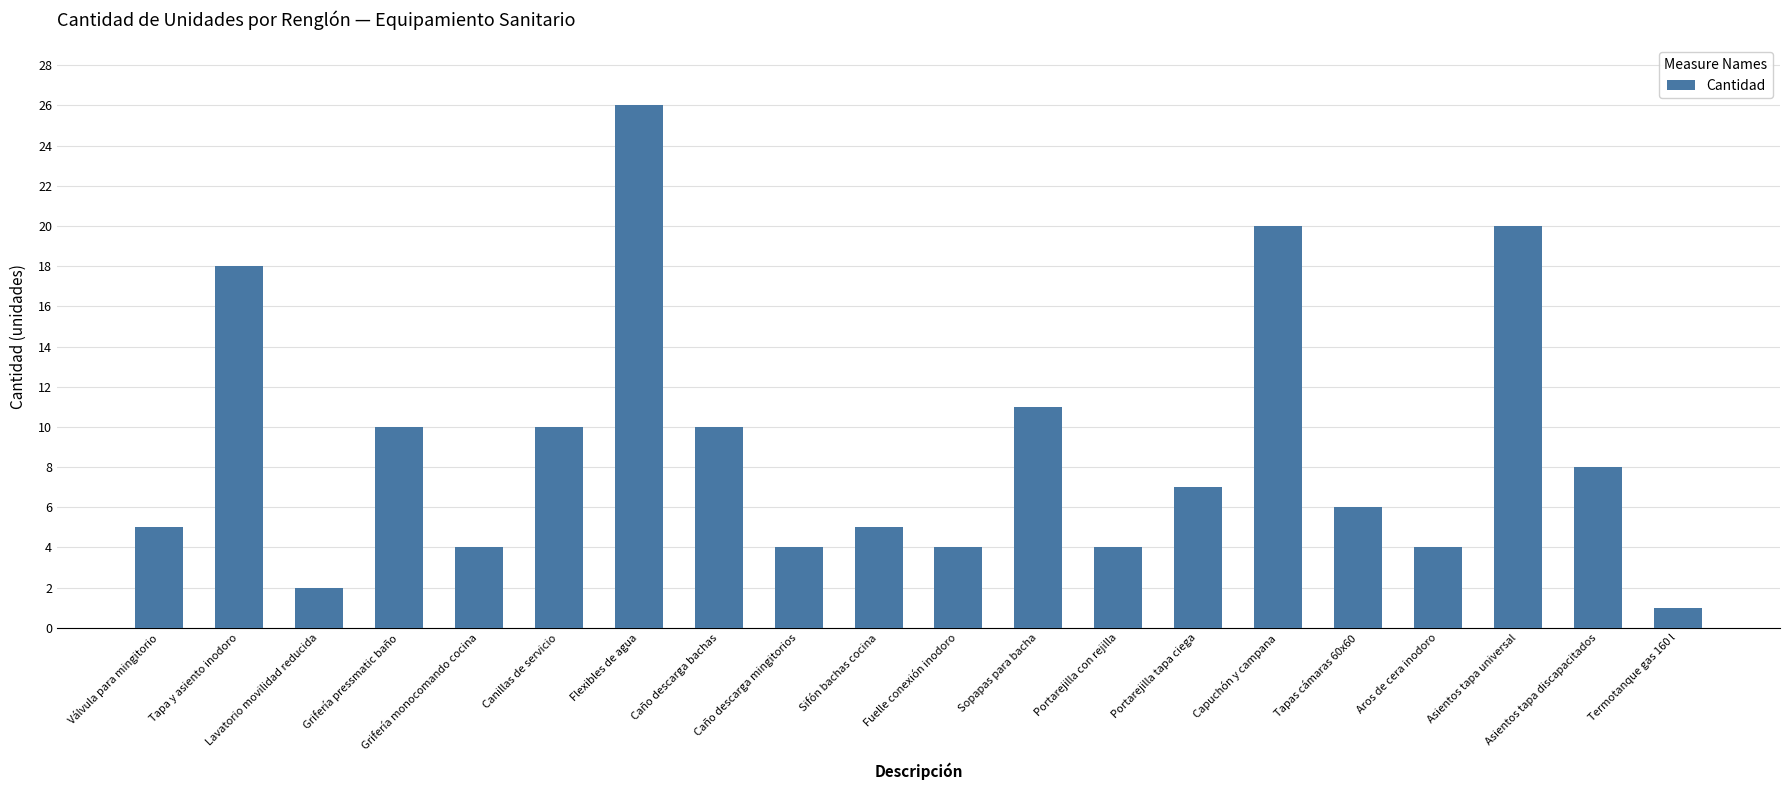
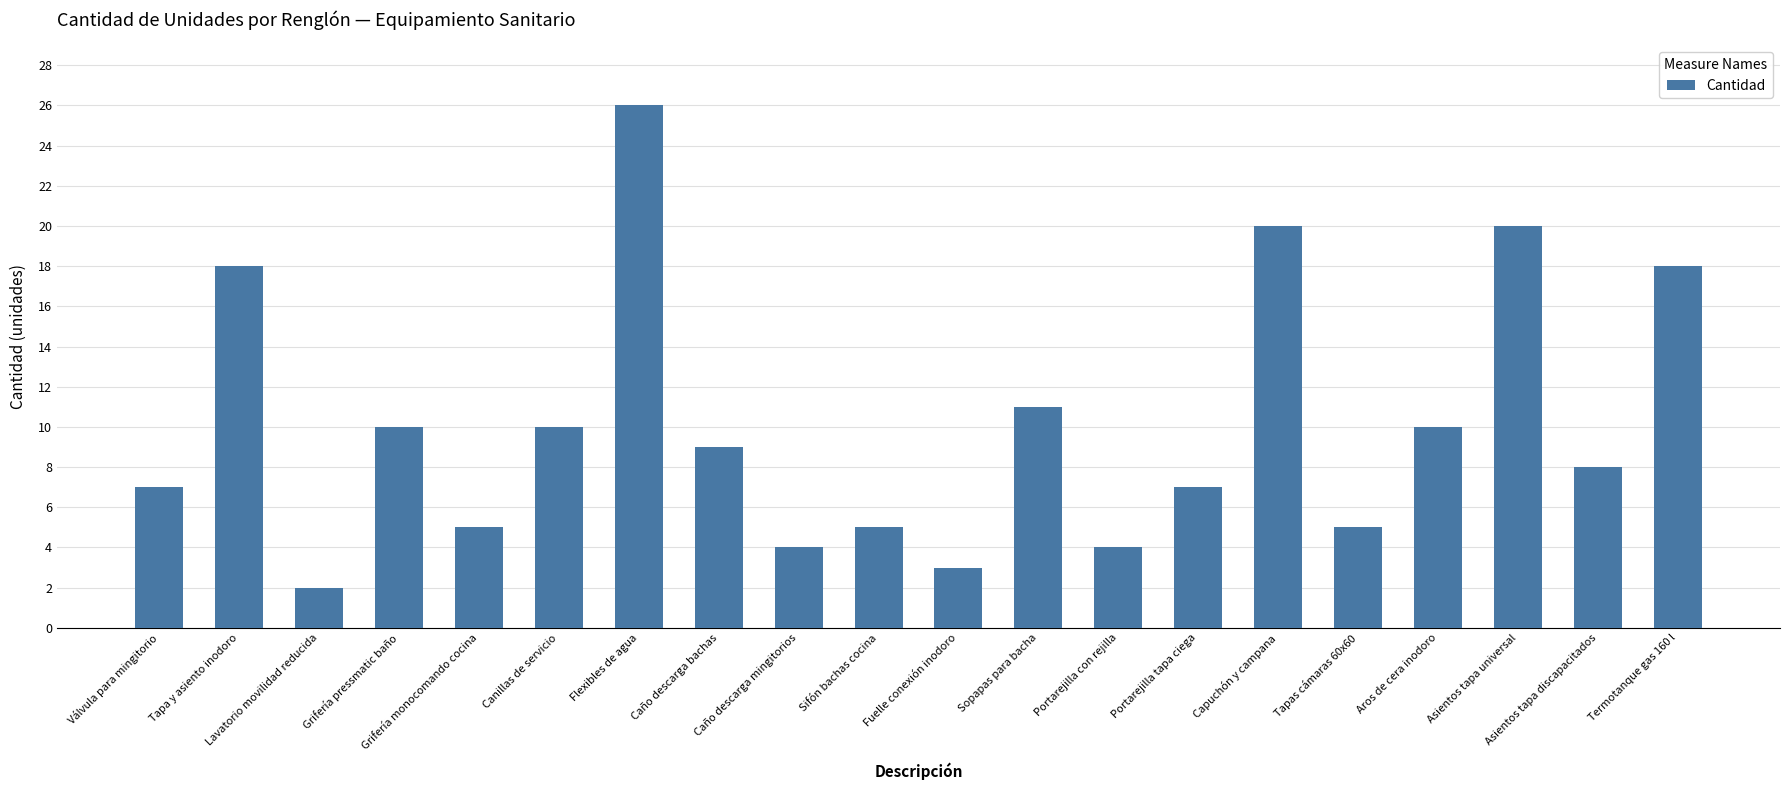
Válvula para mingitorio: 5 -> 7
Grifería monocomando cocina: 4 -> 5
Caño descarga bachas: 10 -> 9
Fuelle conexión inodoro: 4 -> 3
Tapas cámaras 60x60: 6 -> 5
Aros de cera inodoro: 4 -> 10
Termotanque gas 160 l: 1 -> 18
